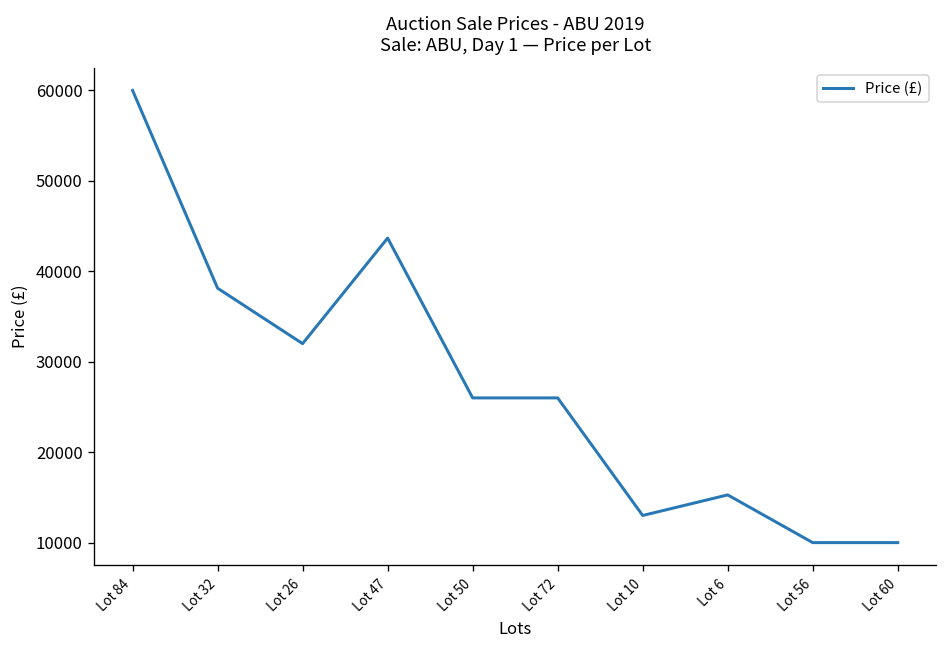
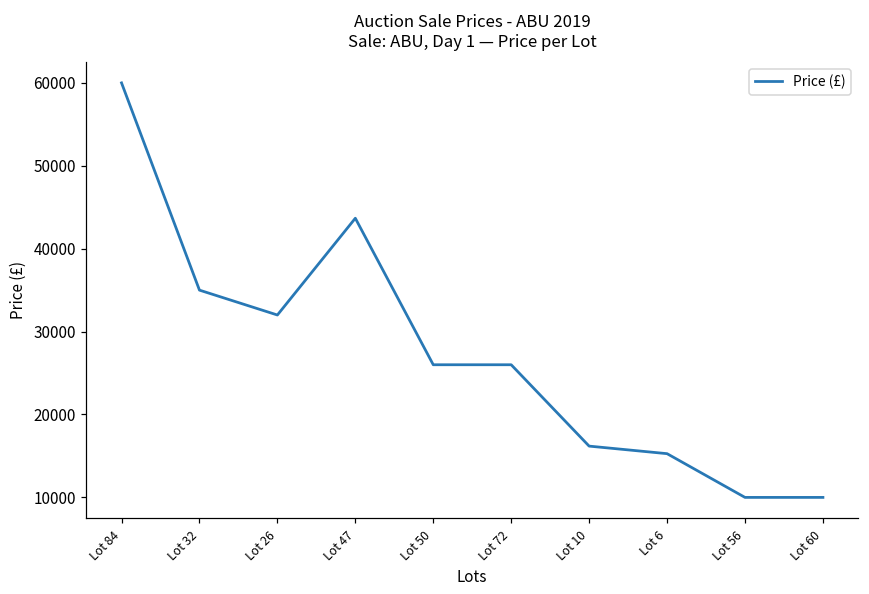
Lot 32: 38000 -> 35000
Lot 10: 13000 -> 16000
